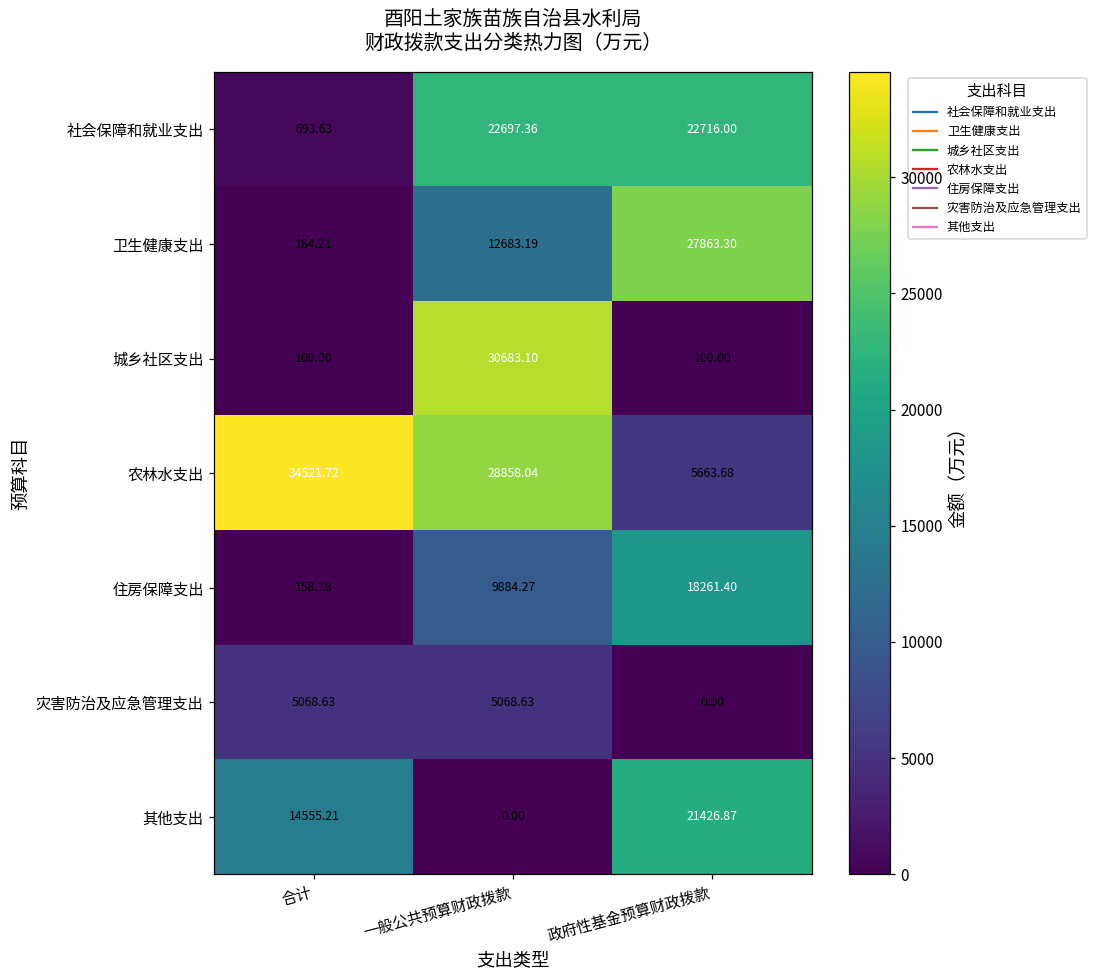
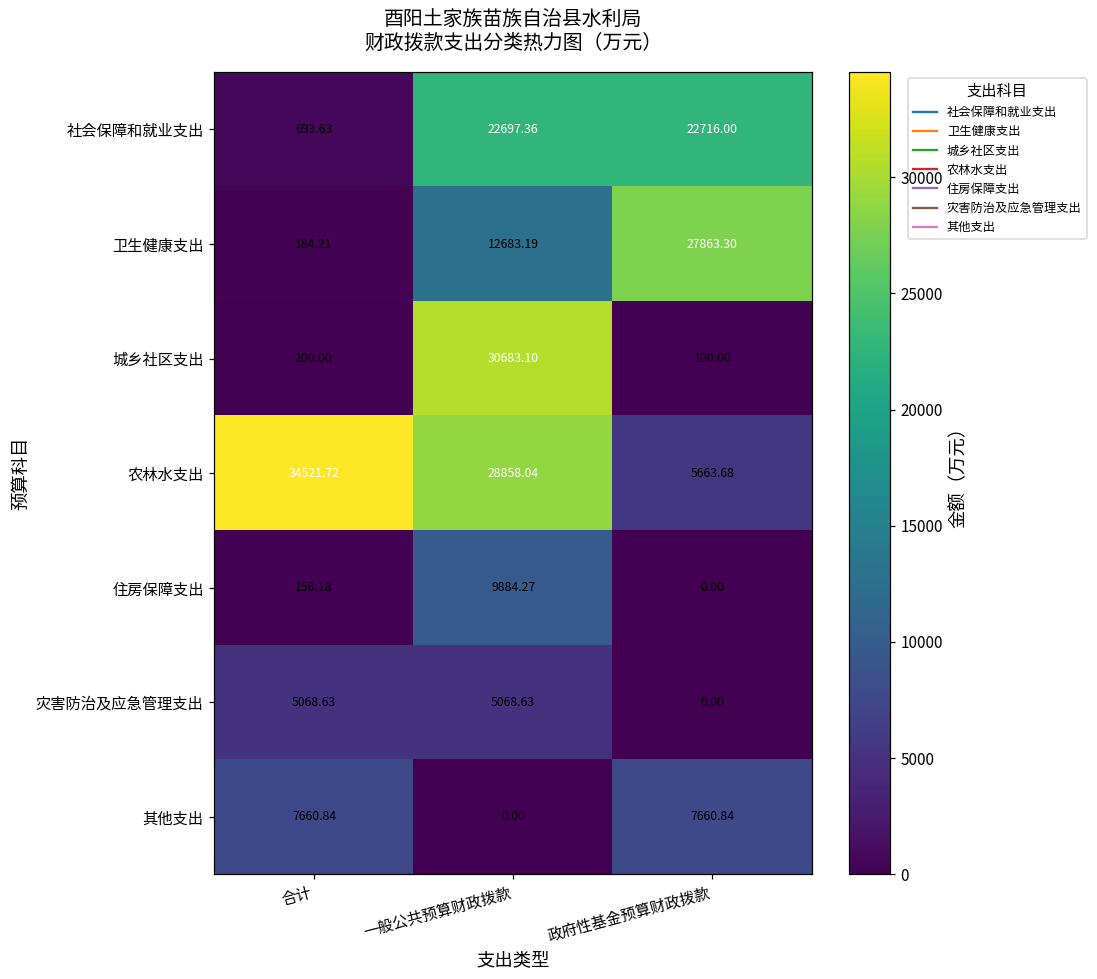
住房保障支出, 政府性基金预算财政拨款: 18261.40 -> 0.00
其他支出, 合计: 14555.21 -> 7660.84
其他支出, 政府性基金预算财政拨款: 21426.87 -> 7660.84
